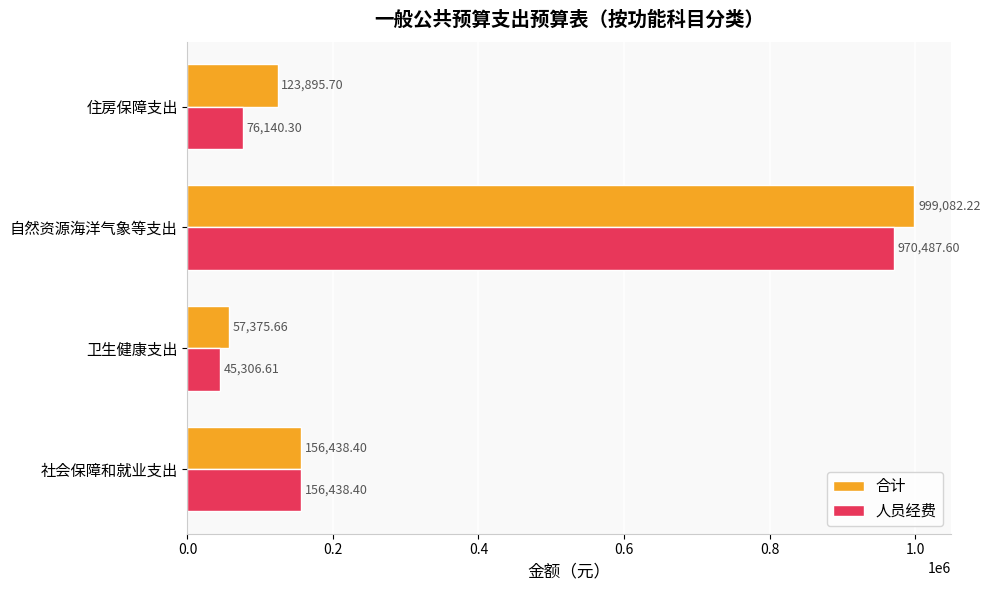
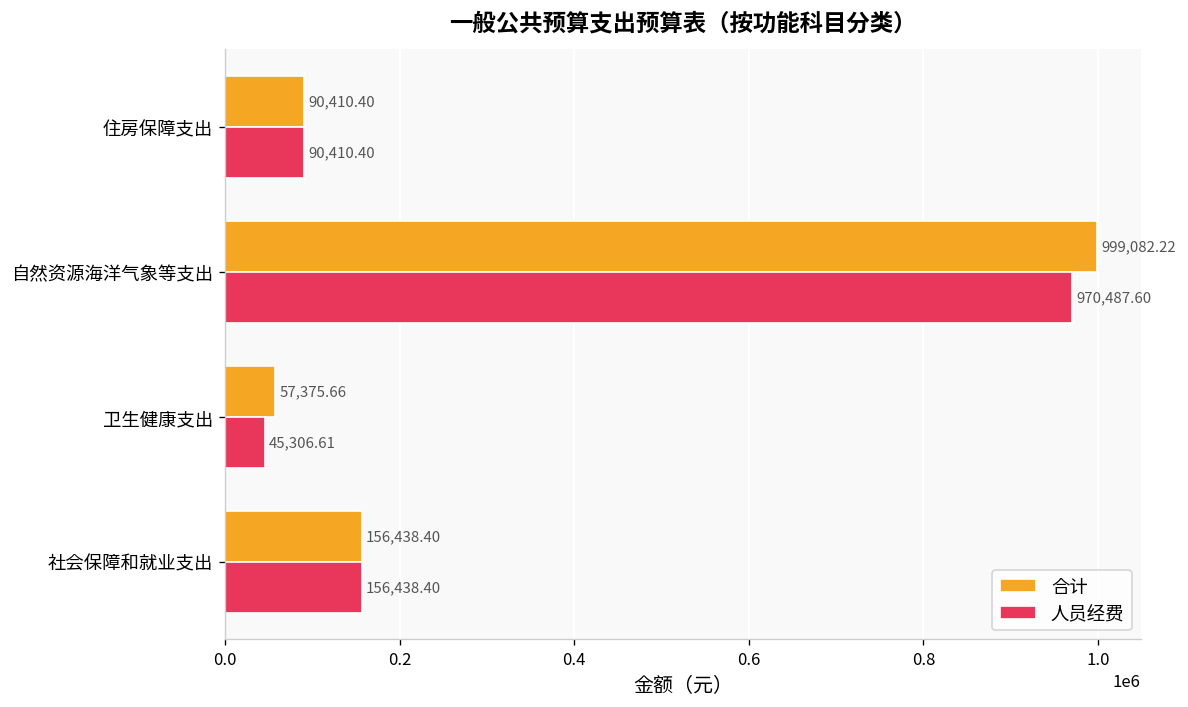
合计, 住房保障支出: 123,895.70 -> 90,410.40
人员经费, 住房保障支出: 76,140.30 -> 90,410.40
